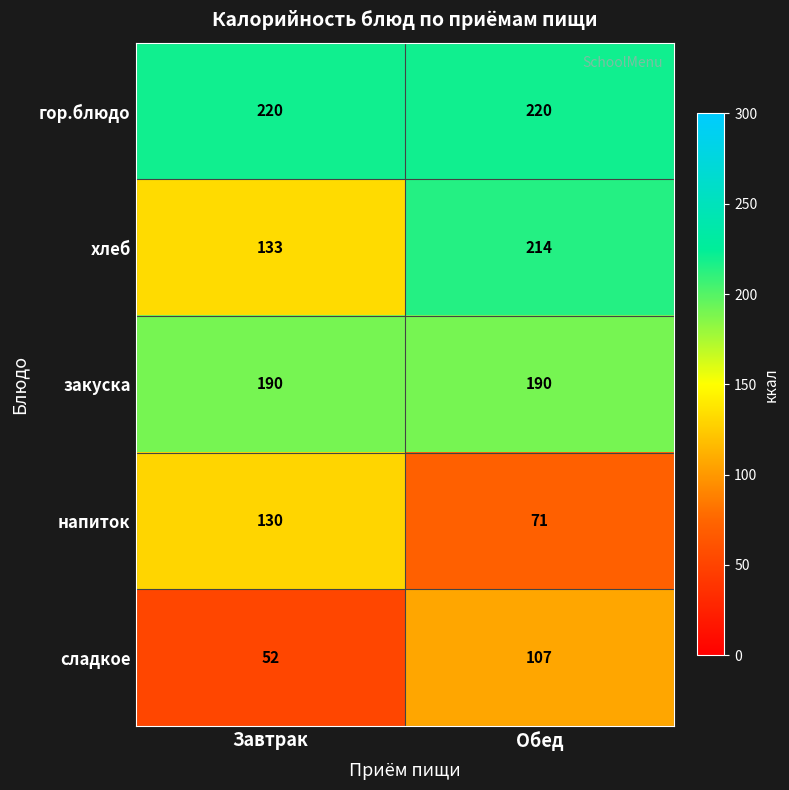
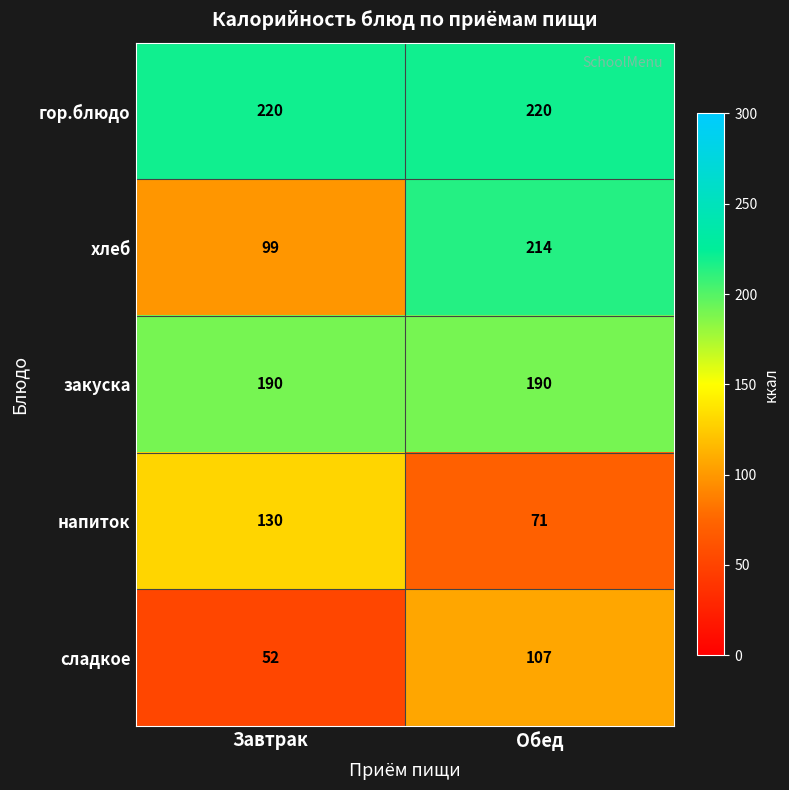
хлеб, Завтрак: 133 -> 99
